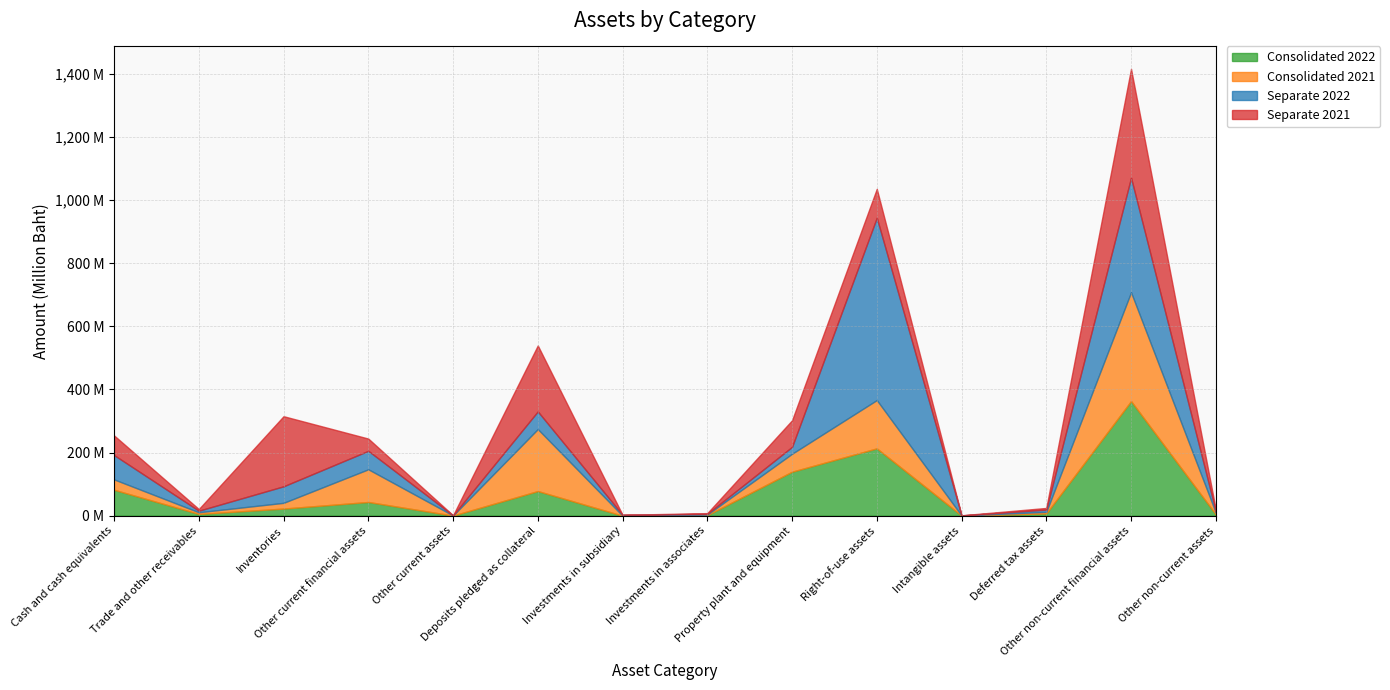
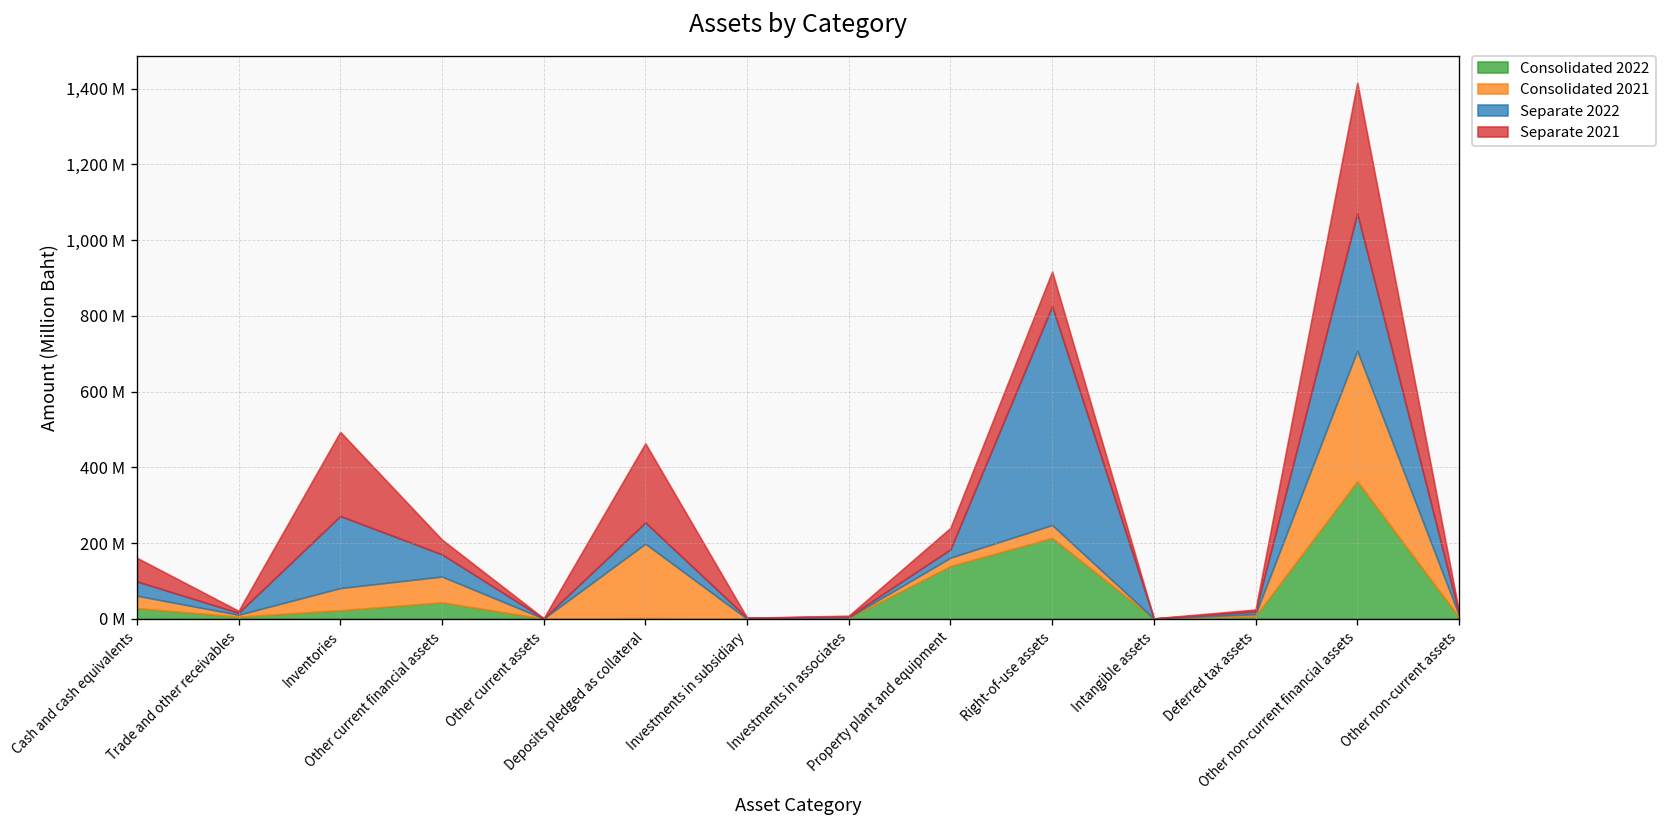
Consolidated 2022, Cash and cash equivalents: 80,000,000 -> 30,000,000
Separate 2022, Cash and cash equivalents: 80,000,000 -> 40,000,000
Consolidated 2021, Inventories: 20,000,000 -> 60,000,000
Separate 2022, Inventories: 50,000,000 -> 190,000,000
Consolidated 2021, Other current financial assets: 100,000,000 -> 70,000,000
Consolidated 2022, Deposits pledged as collateral: 80,000,000 -> 0
Consolidated 2021, Property plant and equipment: 60,000,000 -> 20,000,000
Separate 2021, Property plant and equipment: 80,000,000 -> 60,000,000
Consolidated 2021, Right-of-use assets: 150,000,000 -> 30,000,000
